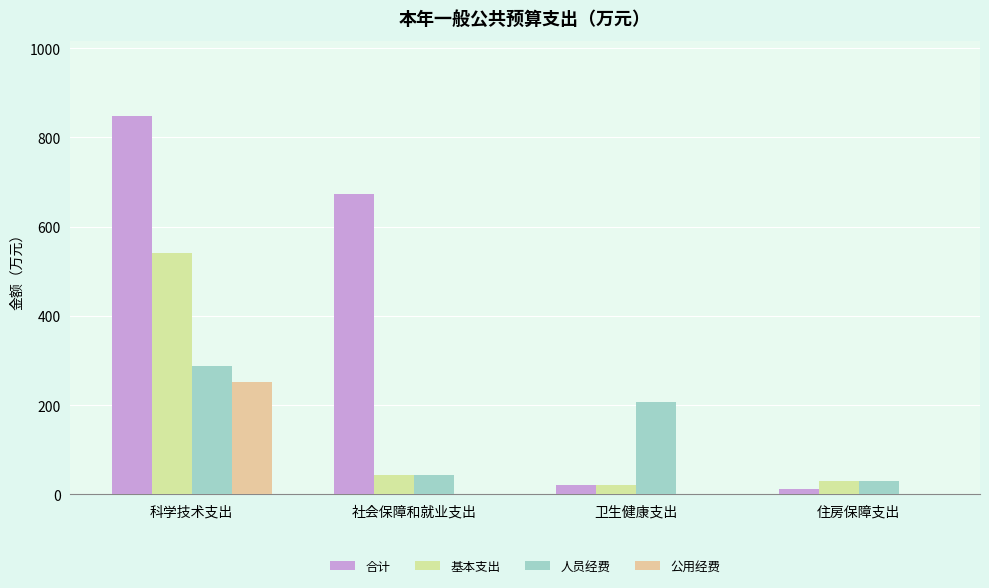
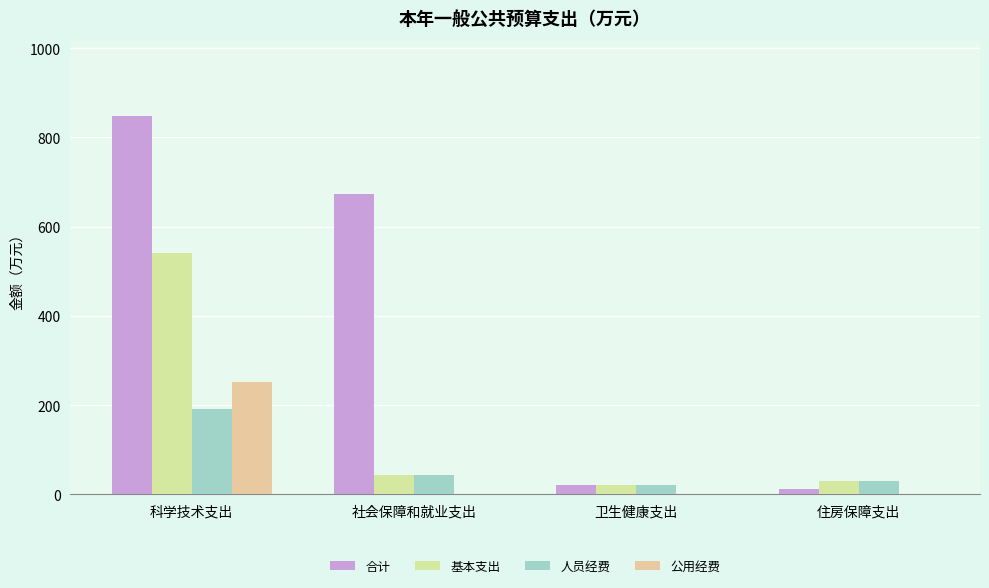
人员经费, 科学技术支出: 290 -> 190
人员经费, 卫生健康支出: 210 -> 20
